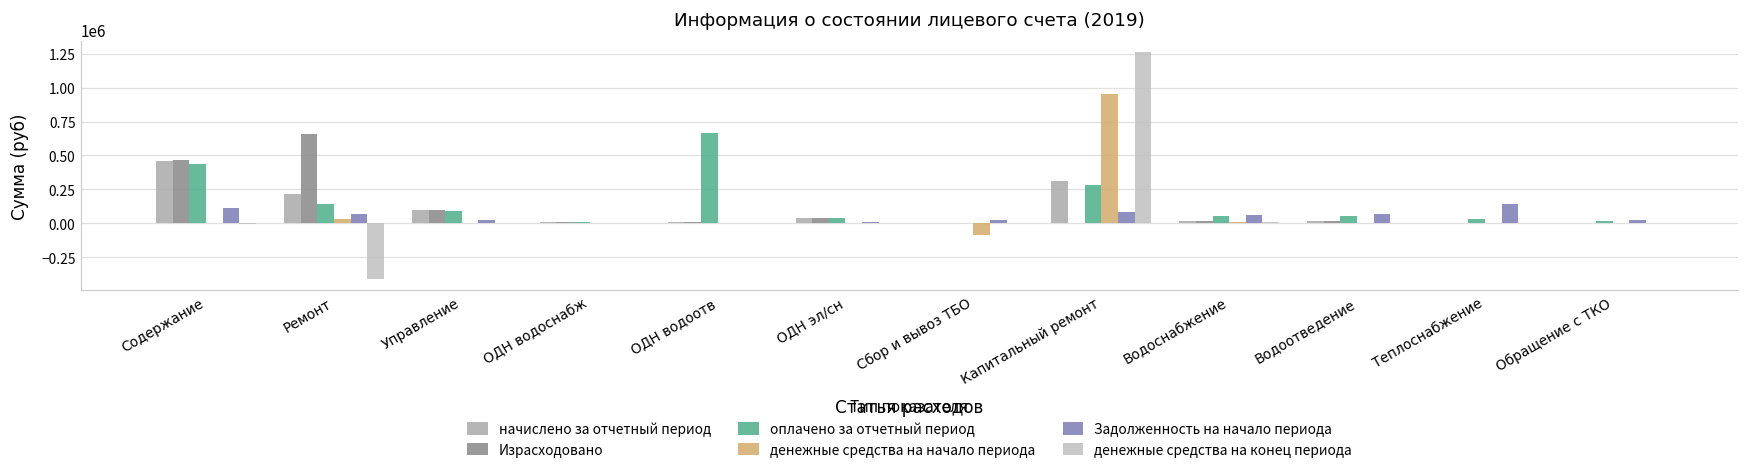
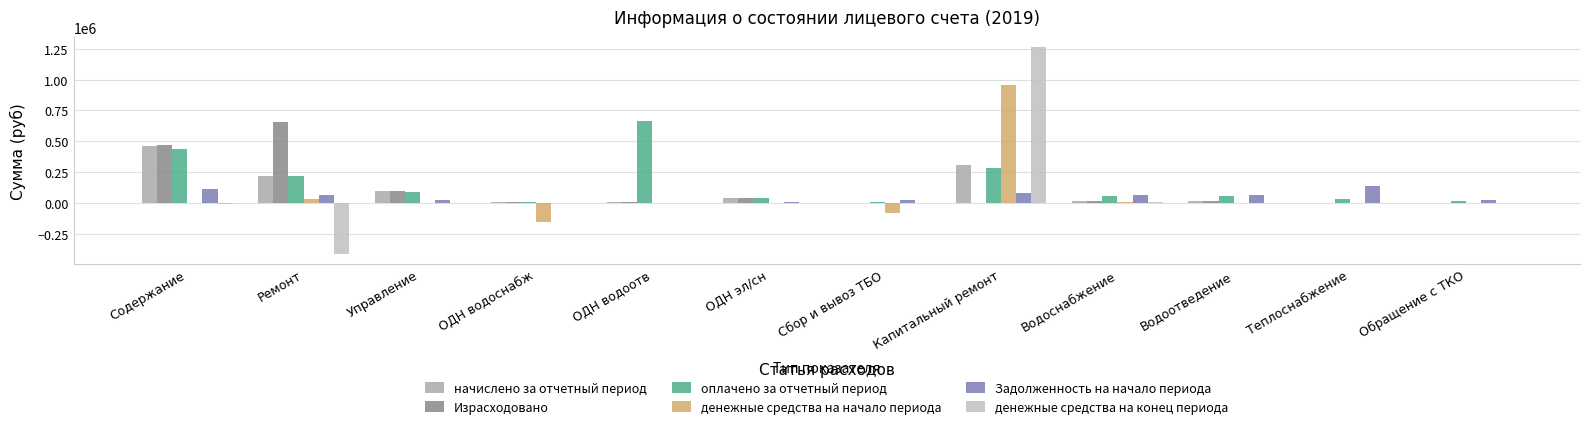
оплачено за отчетный период, Ремонт: 150000 -> 210000
денежные средства на начало периода, ОДН водоснабж: 0 -> -160000
